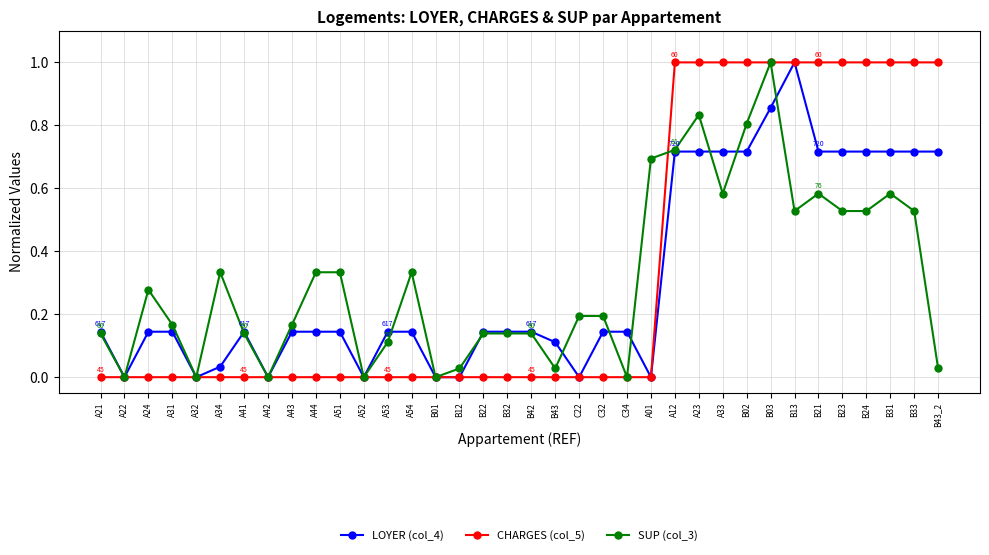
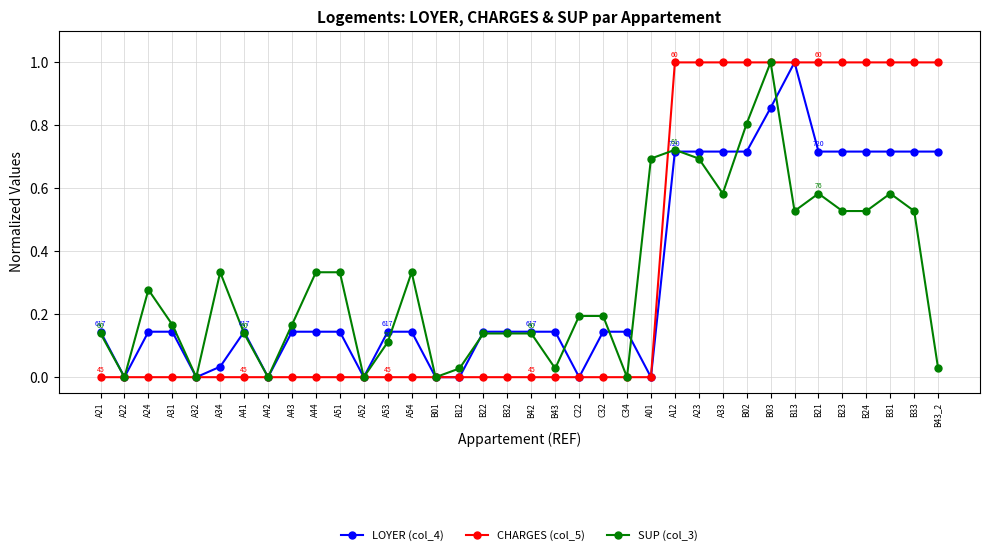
LOYER (col_4), B43: 0.11 -> 0.14
SUP (col_3), A23: 0.83 -> 0.69
